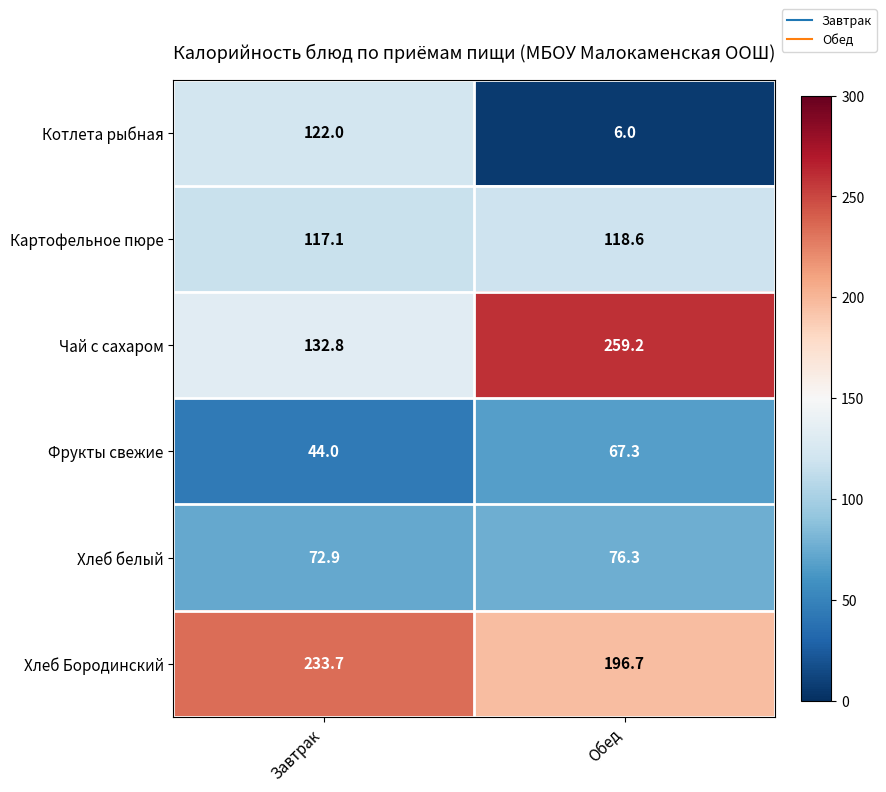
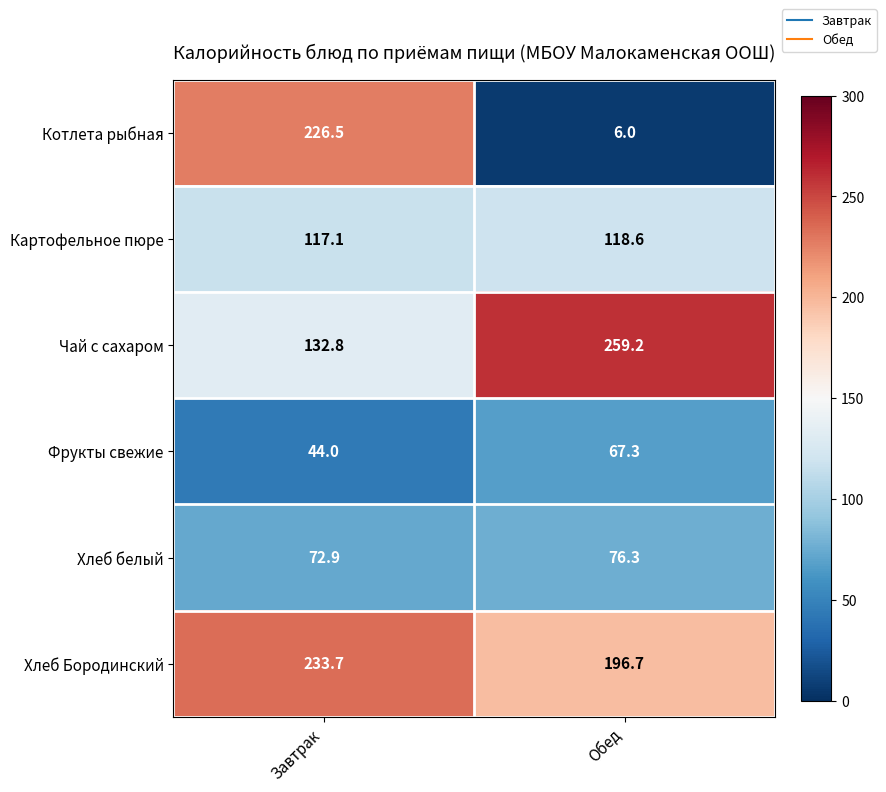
Котлета рыбная, Завтрак: 122.0 -> 226.5
